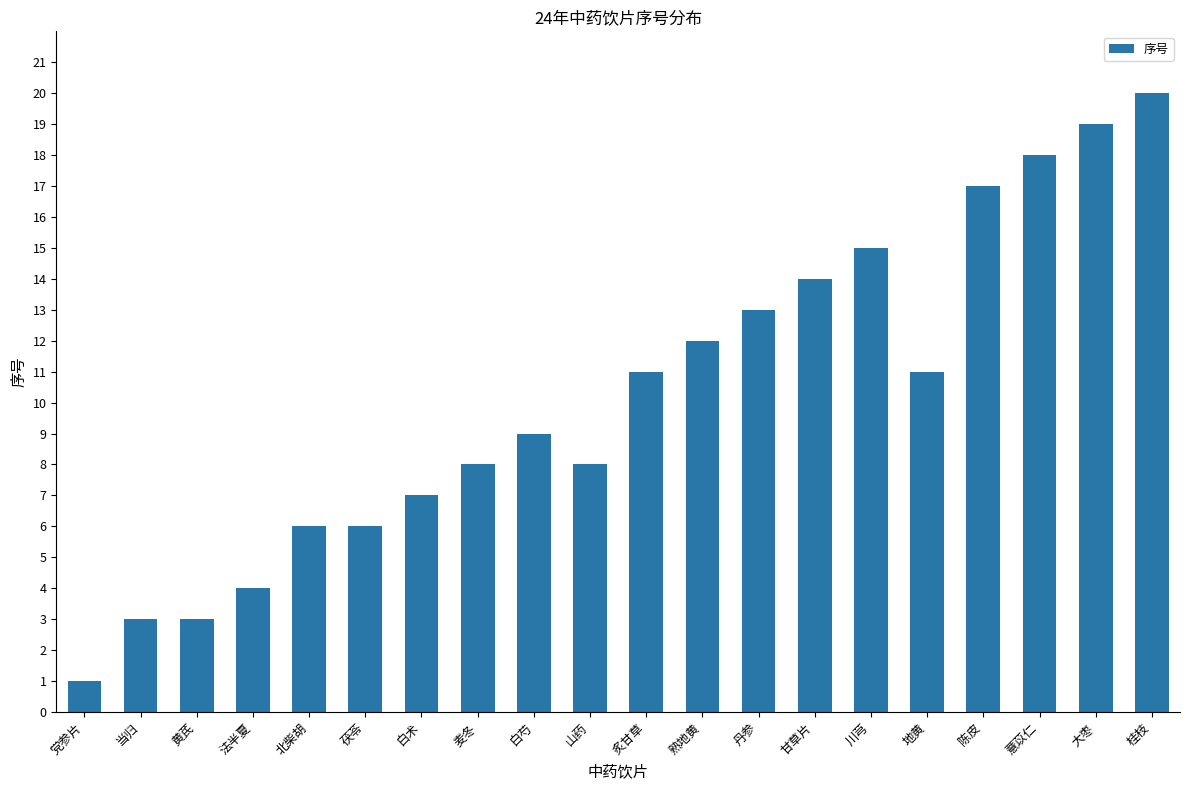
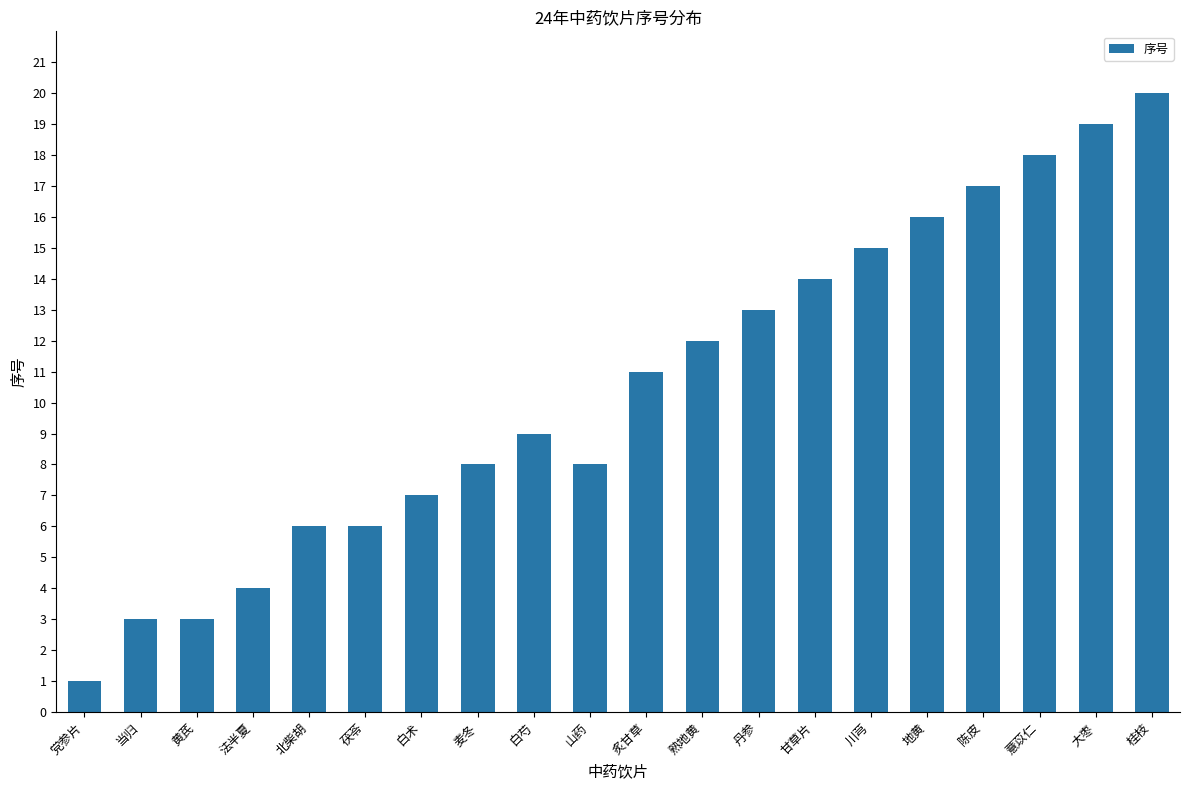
地黄: 11 -> 16
